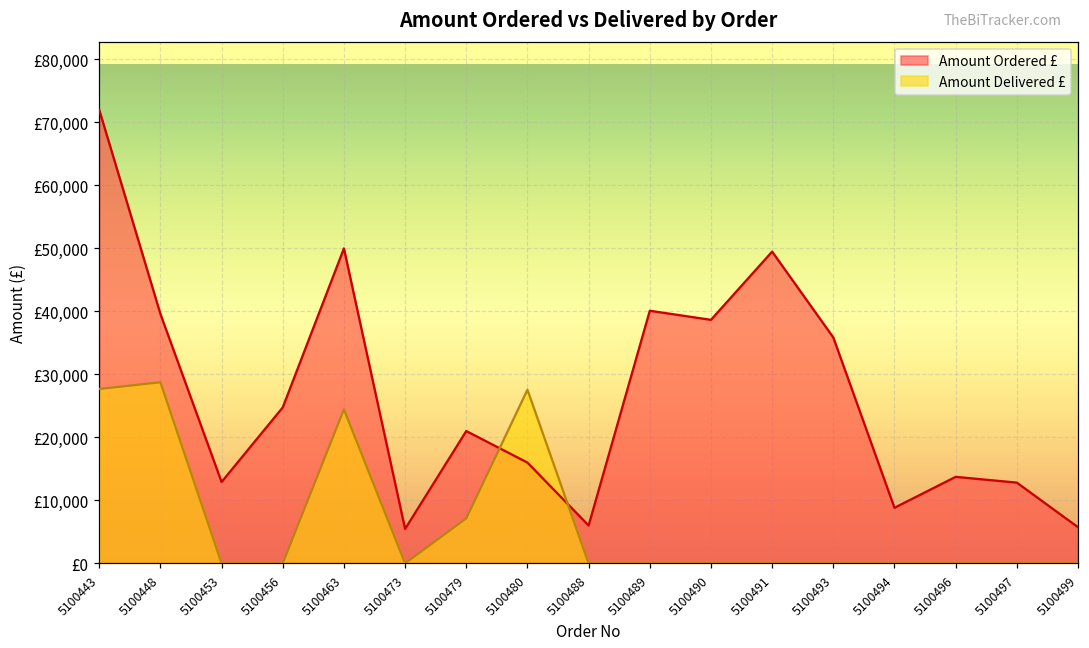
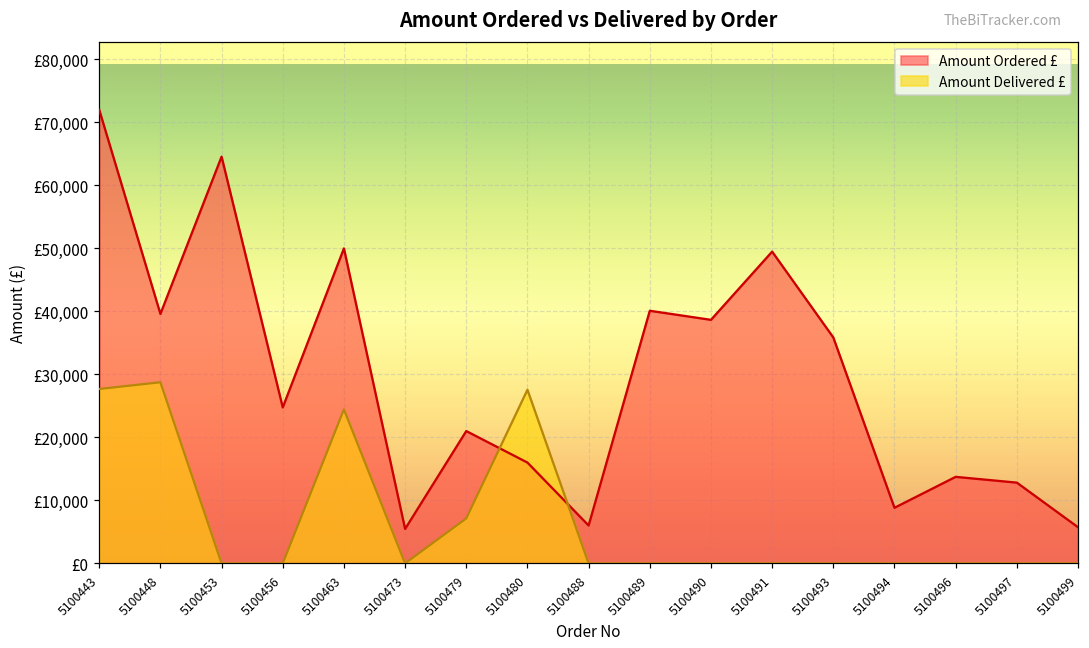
Amount Ordered £, 5100453: £13,000 -> £65,000
